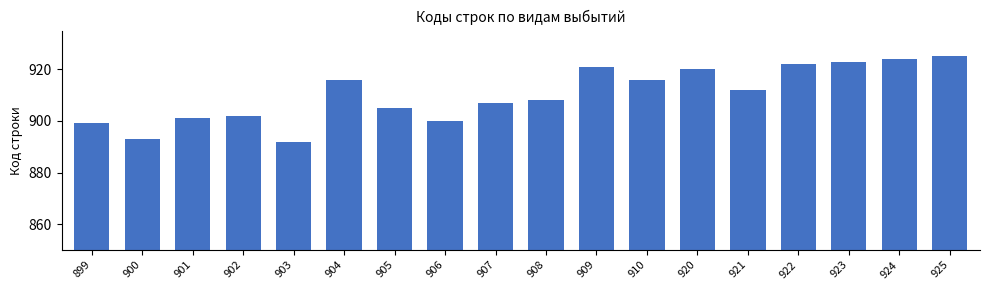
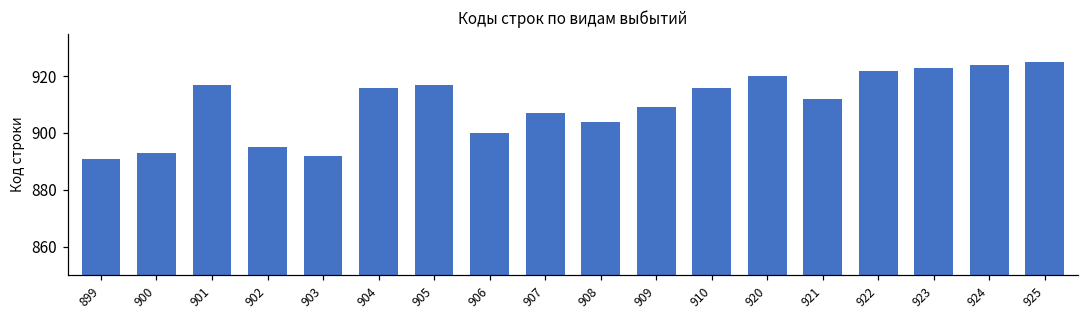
899: 899 -> 891
901: 901 -> 917
902: 902 -> 895
905: 905 -> 917
908: 908 -> 904
909: 921 -> 909
